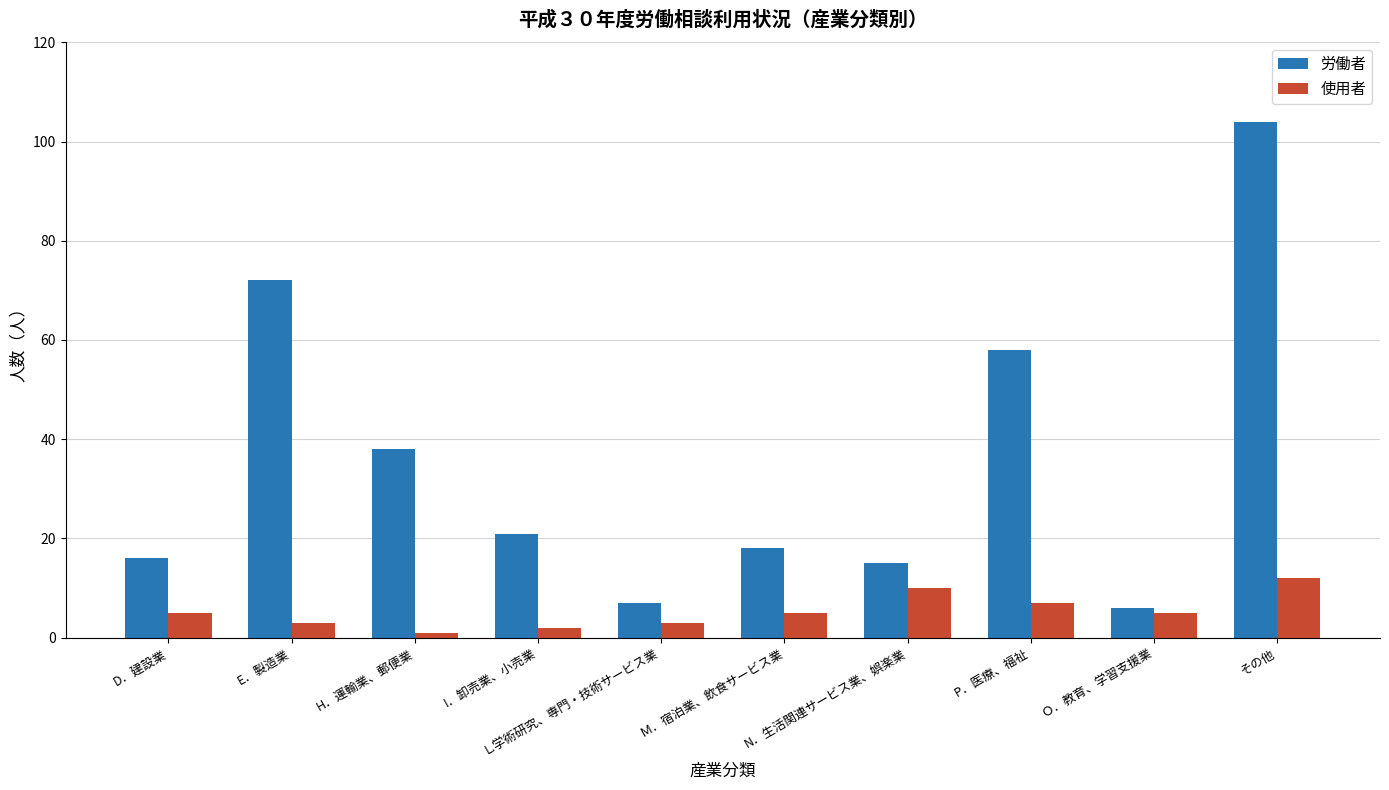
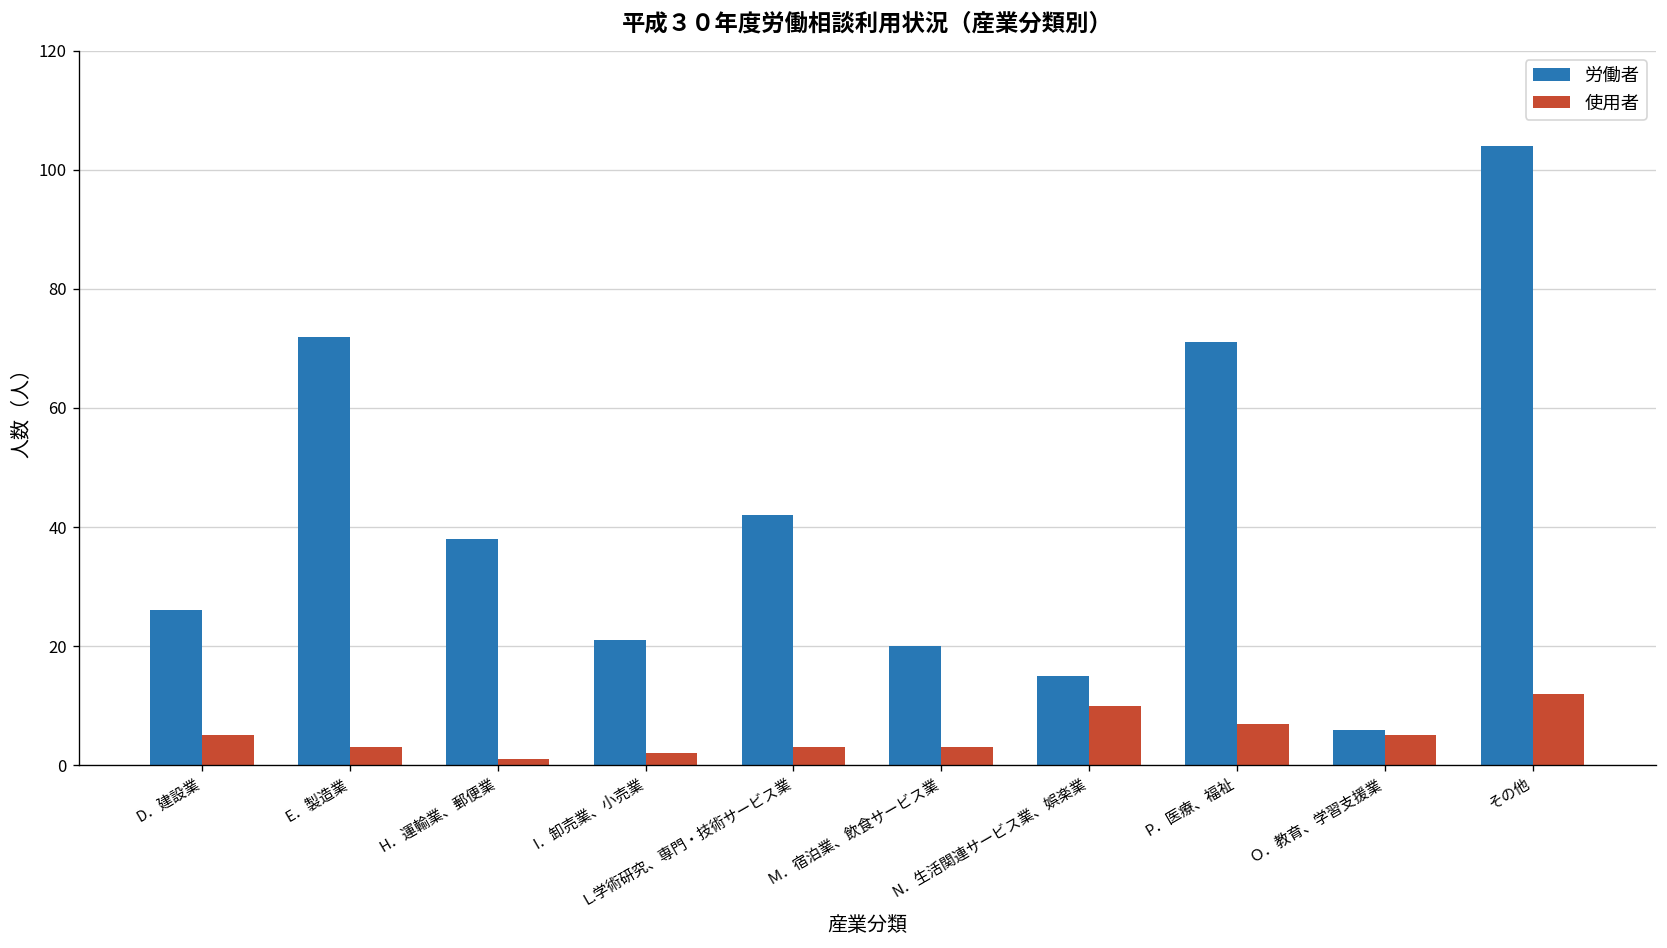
労働者, D．建設業: 16 -> 26
労働者, L.学術研究、専門・技術サービス業: 7 -> 42
労働者, Ｍ．宿泊業、飲食サービス業: 18 -> 20
使用者, Ｍ．宿泊業、飲食サービス業: 5 -> 3
労働者, P．医療、福祉: 58 -> 71
